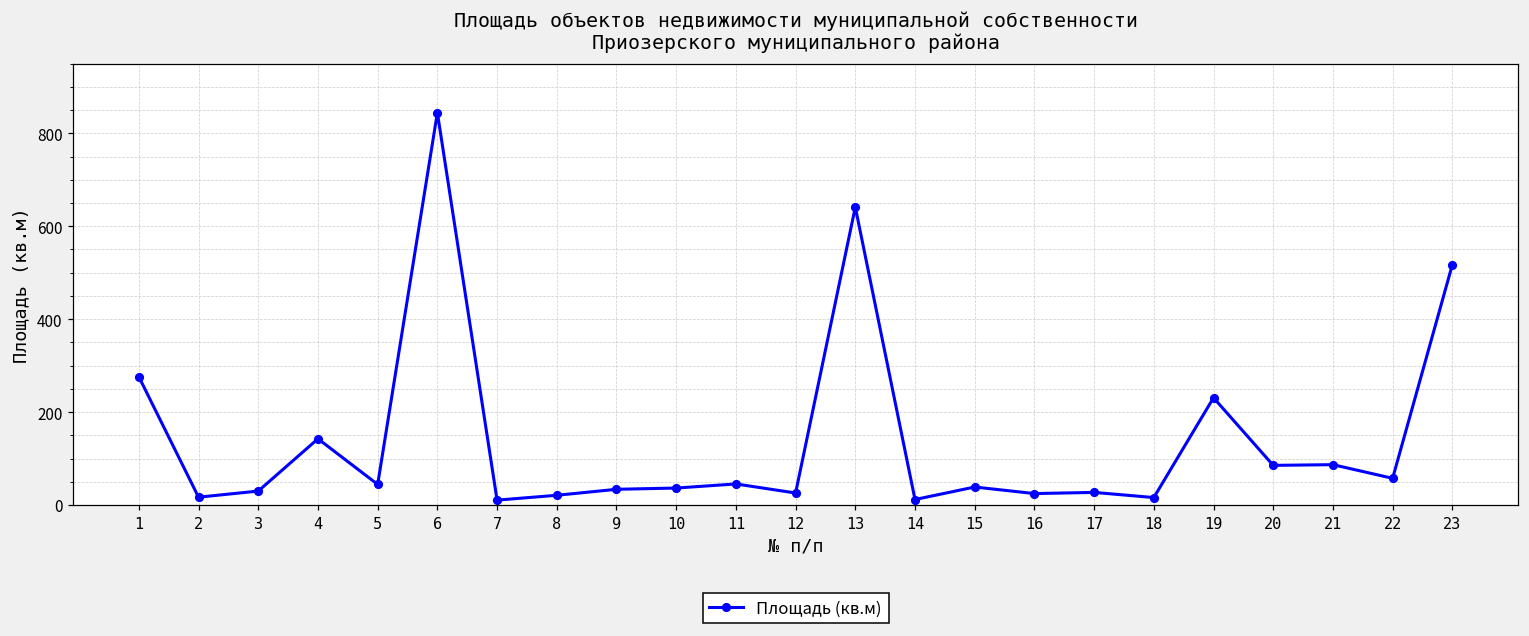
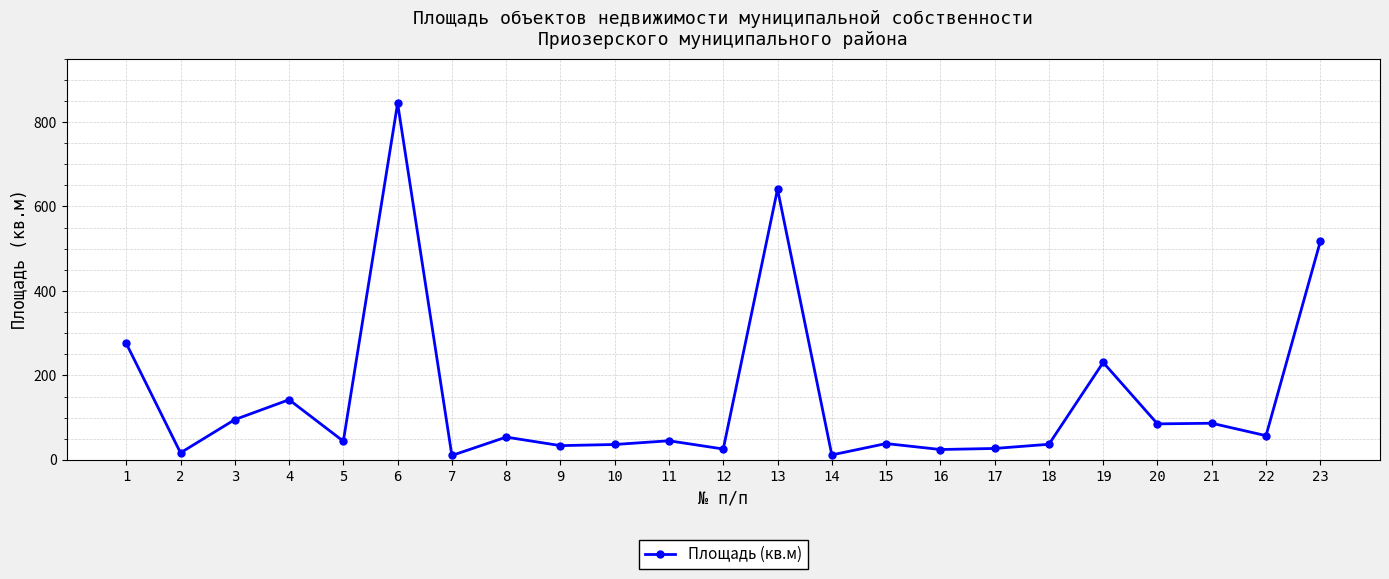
3: 30 -> 100
8: 20 -> 50
18: 20 -> 40
